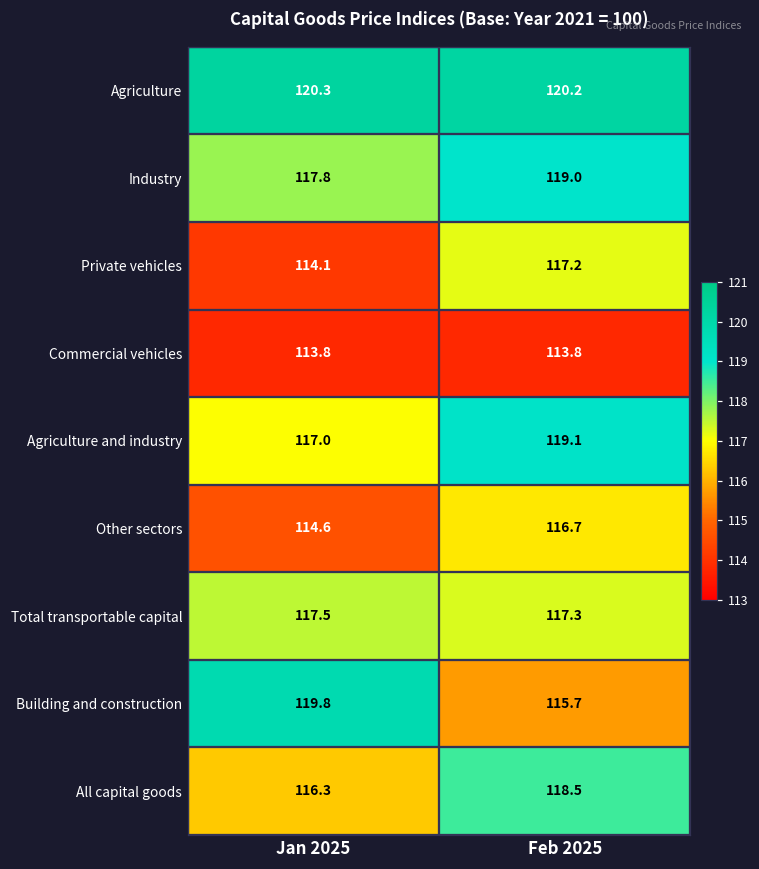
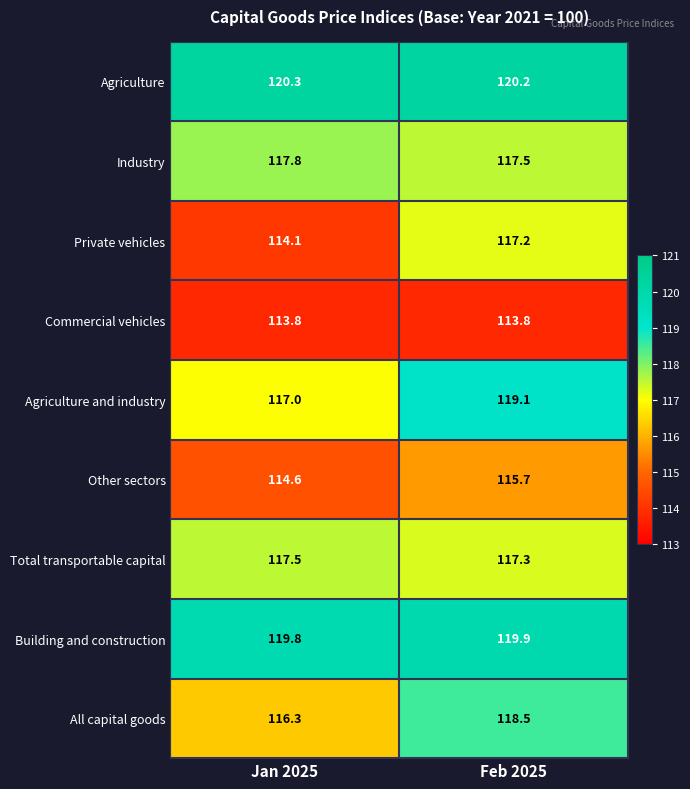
Industry, Feb 2025: 119.0 -> 117.5
Other sectors, Feb 2025: 116.7 -> 115.7
Building and construction, Feb 2025: 115.7 -> 119.9
